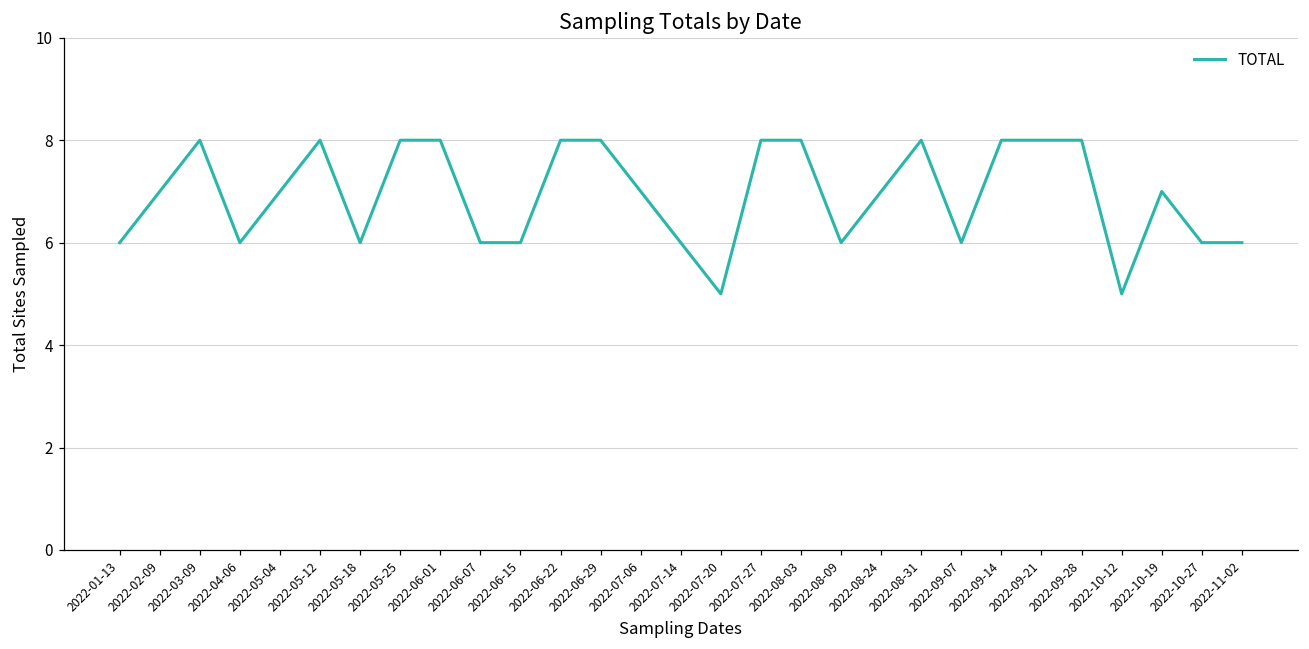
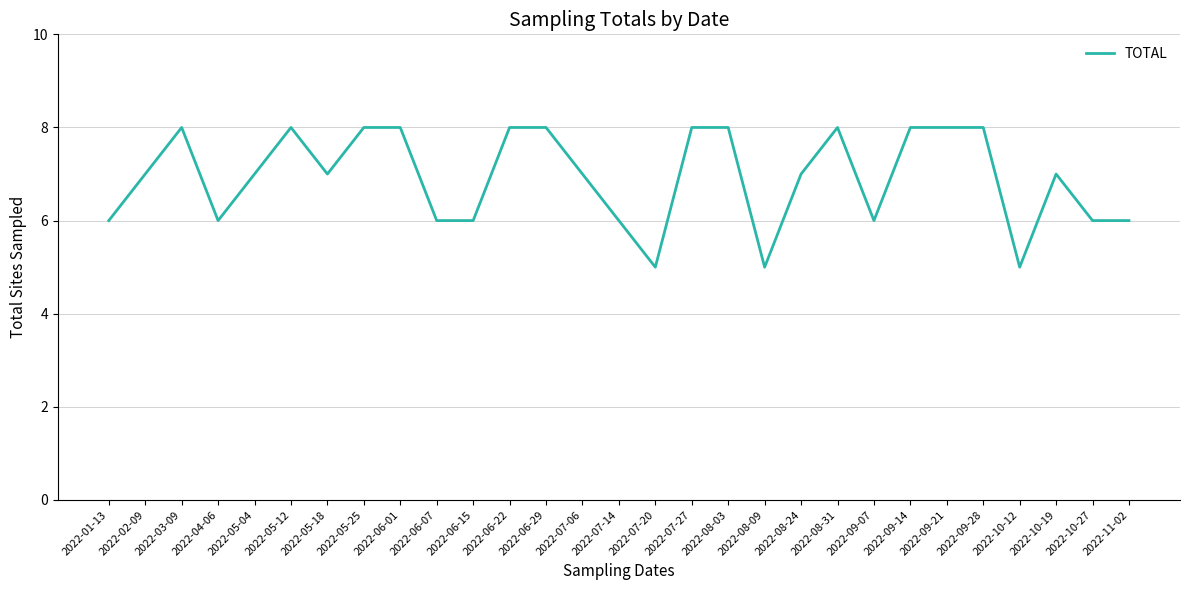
2022-05-18: 6 -> 7
2022-08-09: 6 -> 5
